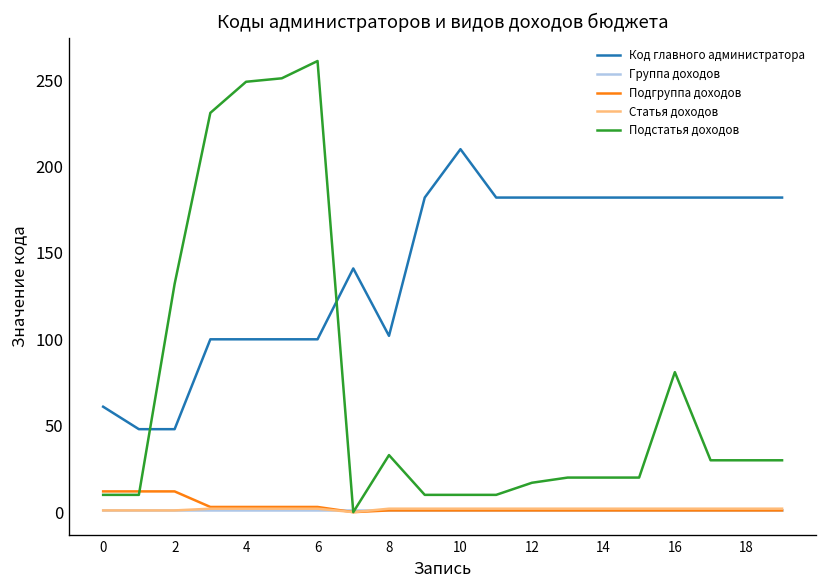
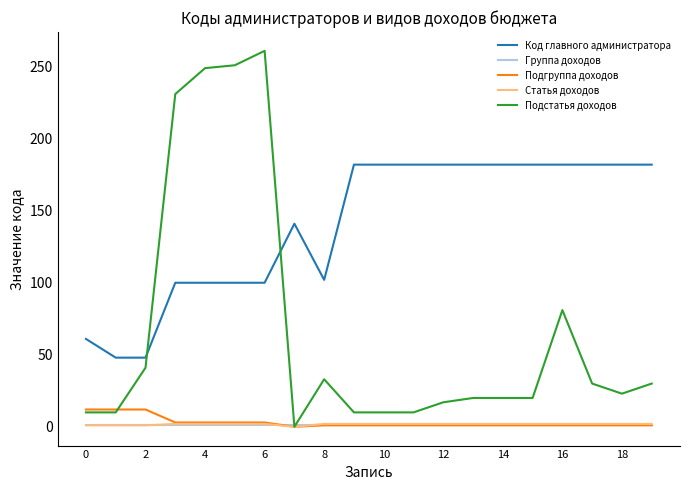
Подстатья доходов, 2: 132 -> 41
Код главного администратора, 10: 210 -> 182
Подстатья доходов, 18: 30 -> 23
